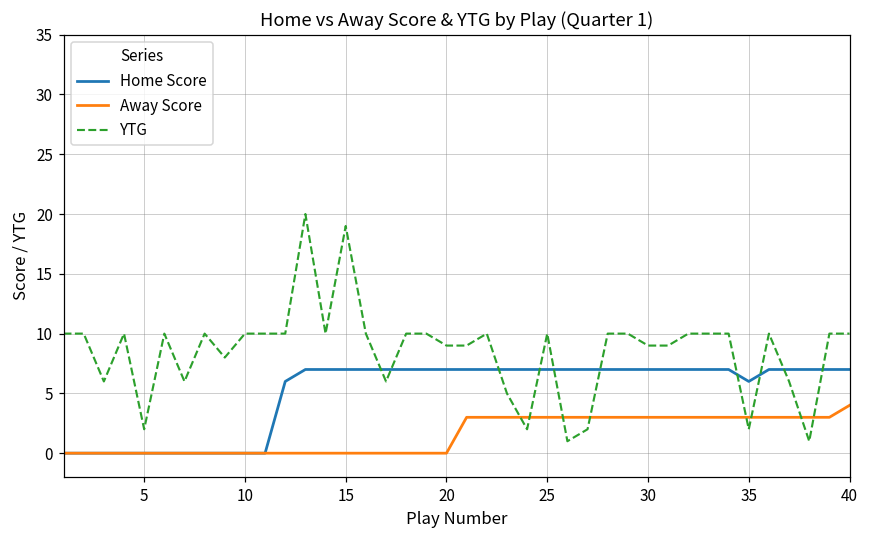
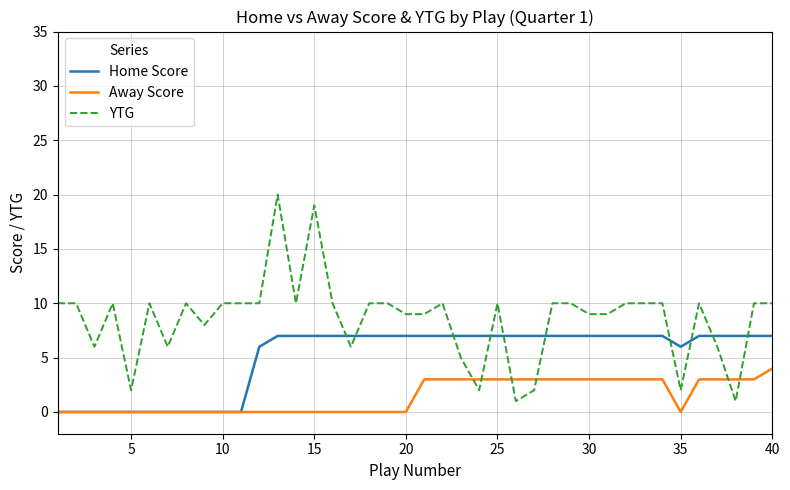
Away Score, 35: 3 -> 0
